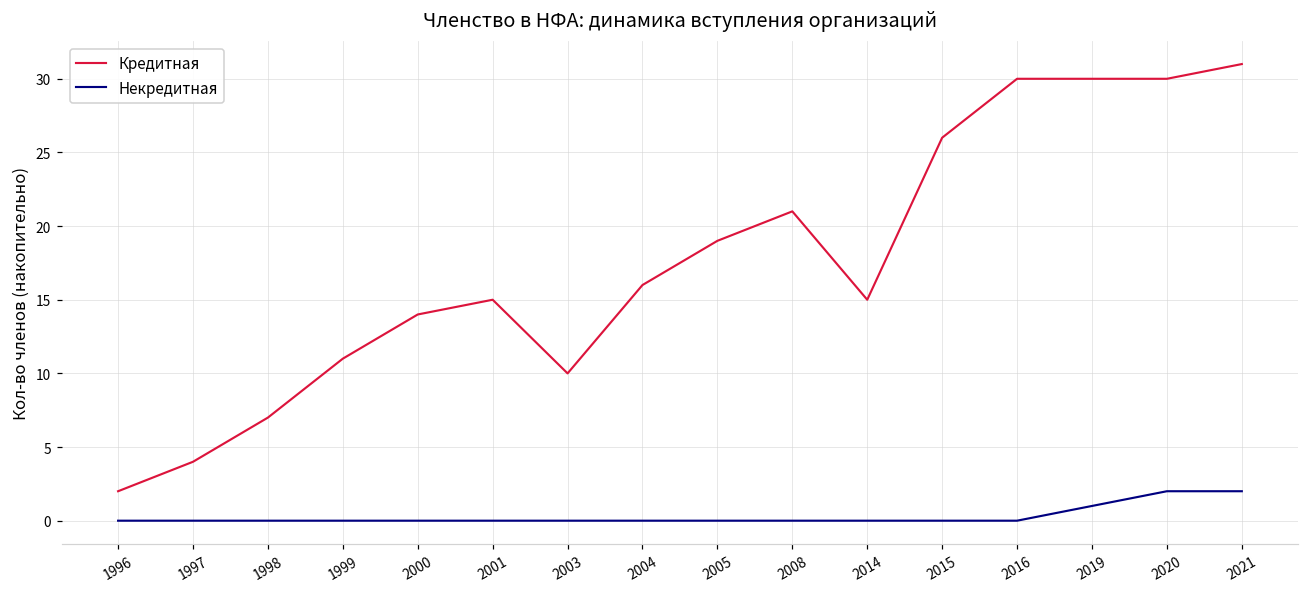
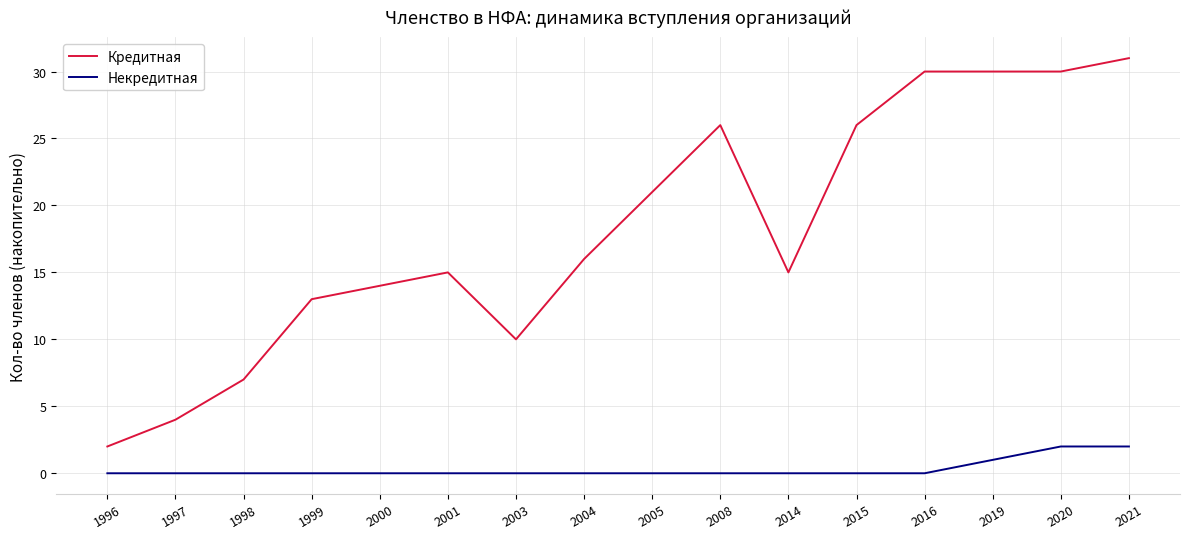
Кредитная, 1999: 11 -> 13
Кредитная, 2005: 19 -> 21
Кредитная, 2008: 21 -> 26
